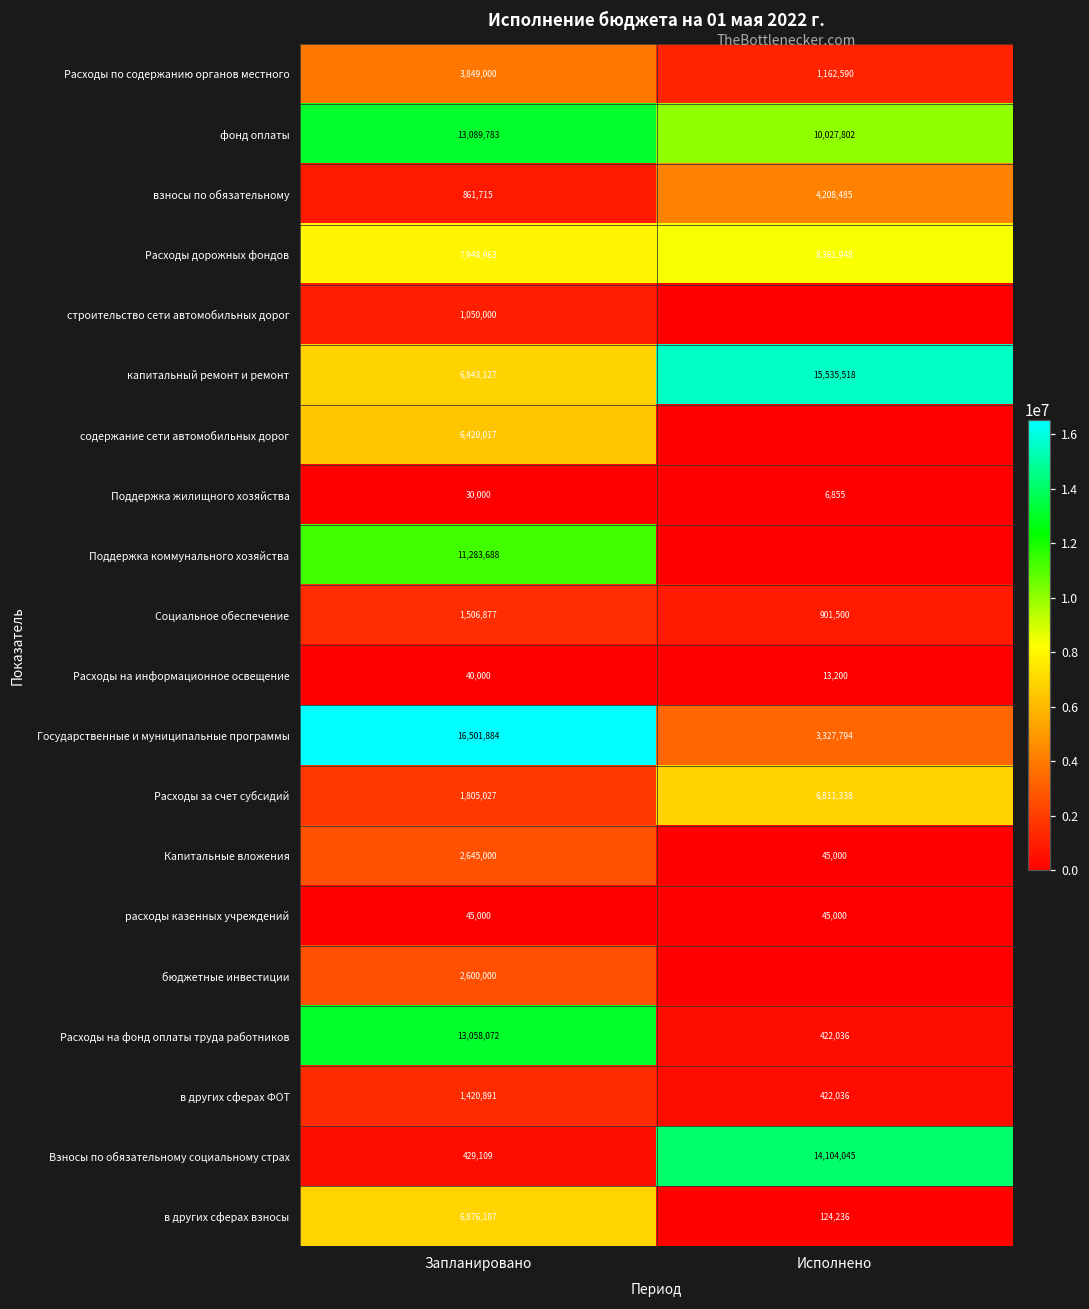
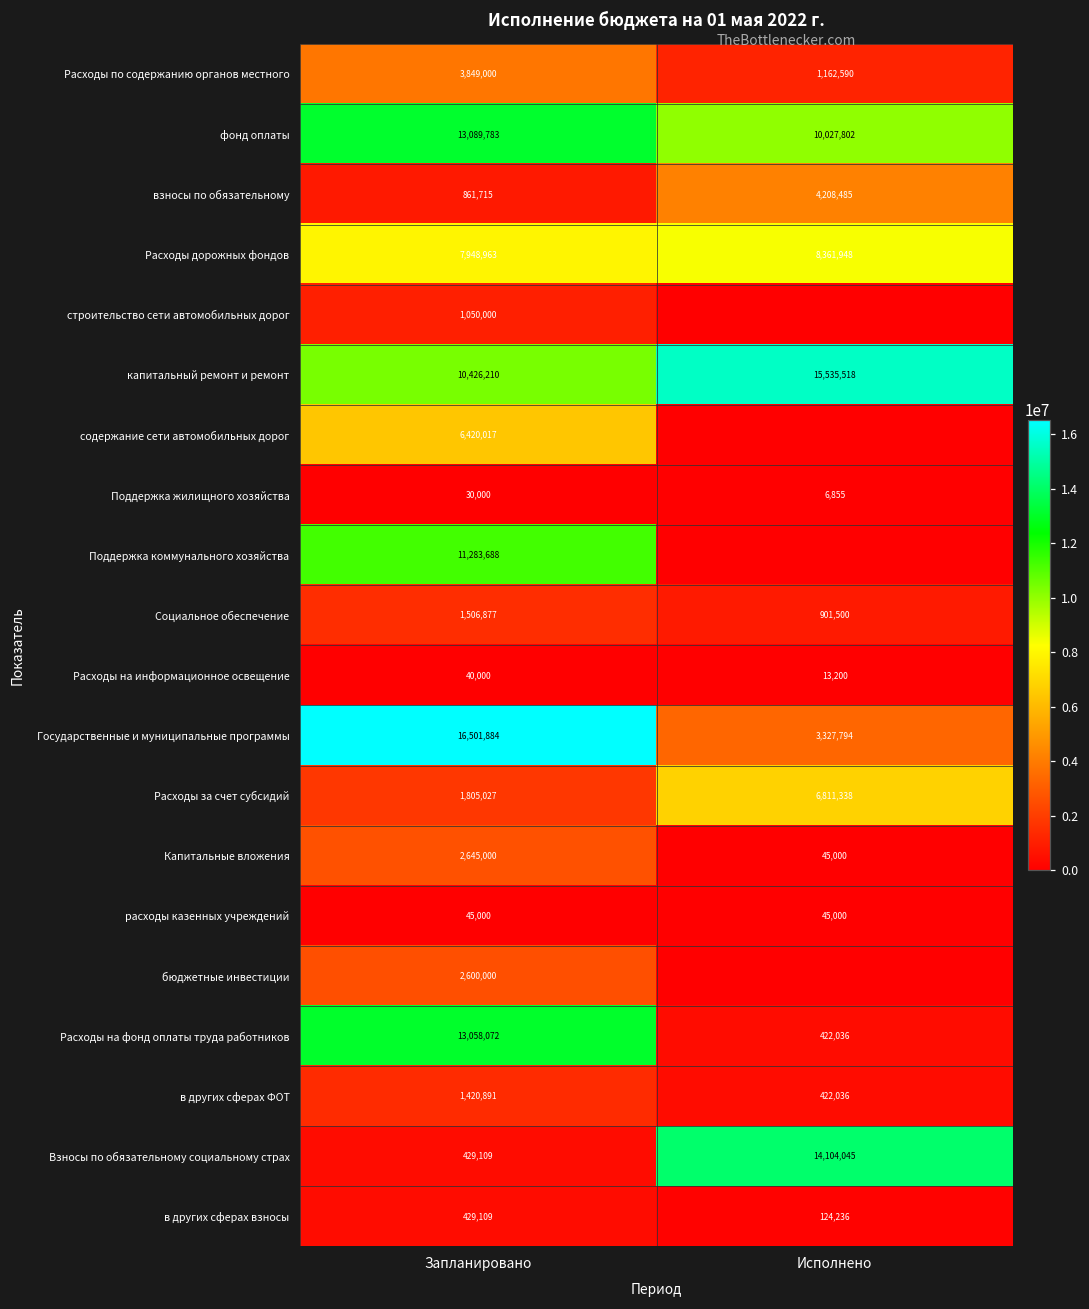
капитальный ремонт и ремонт, Запланировано: 6,843,127 -> 10,426,210
в других сферах взносы, Запланировано: 6,876,197 -> 429,109
